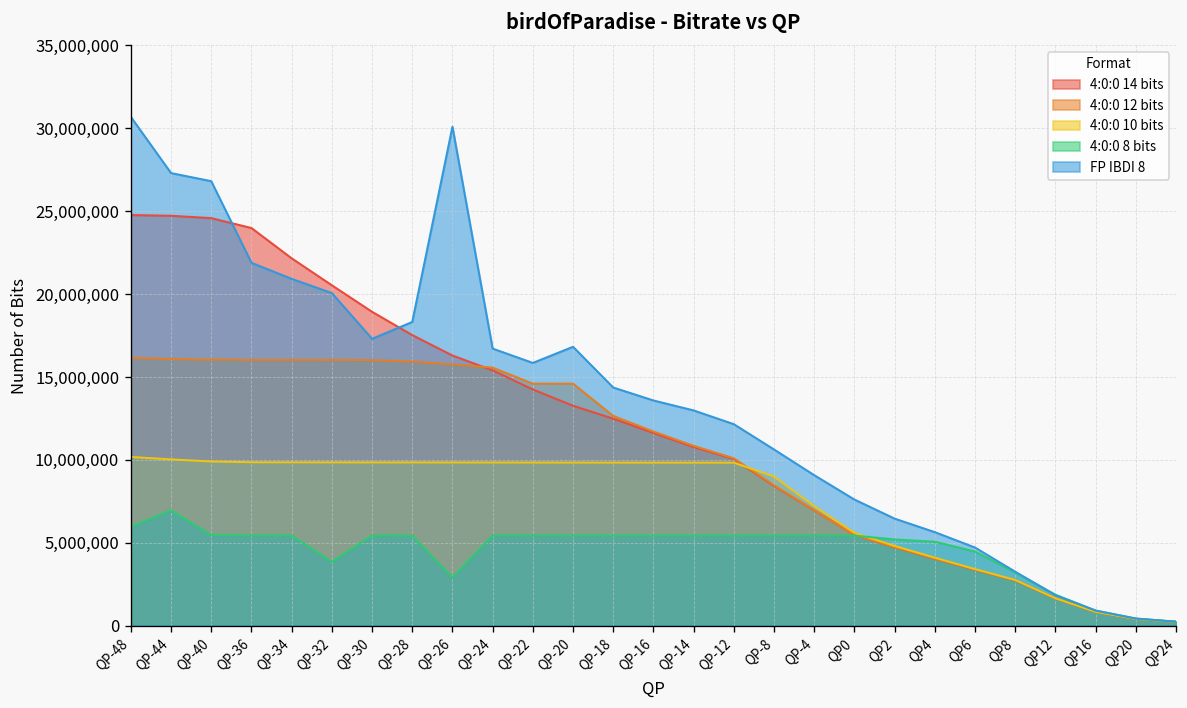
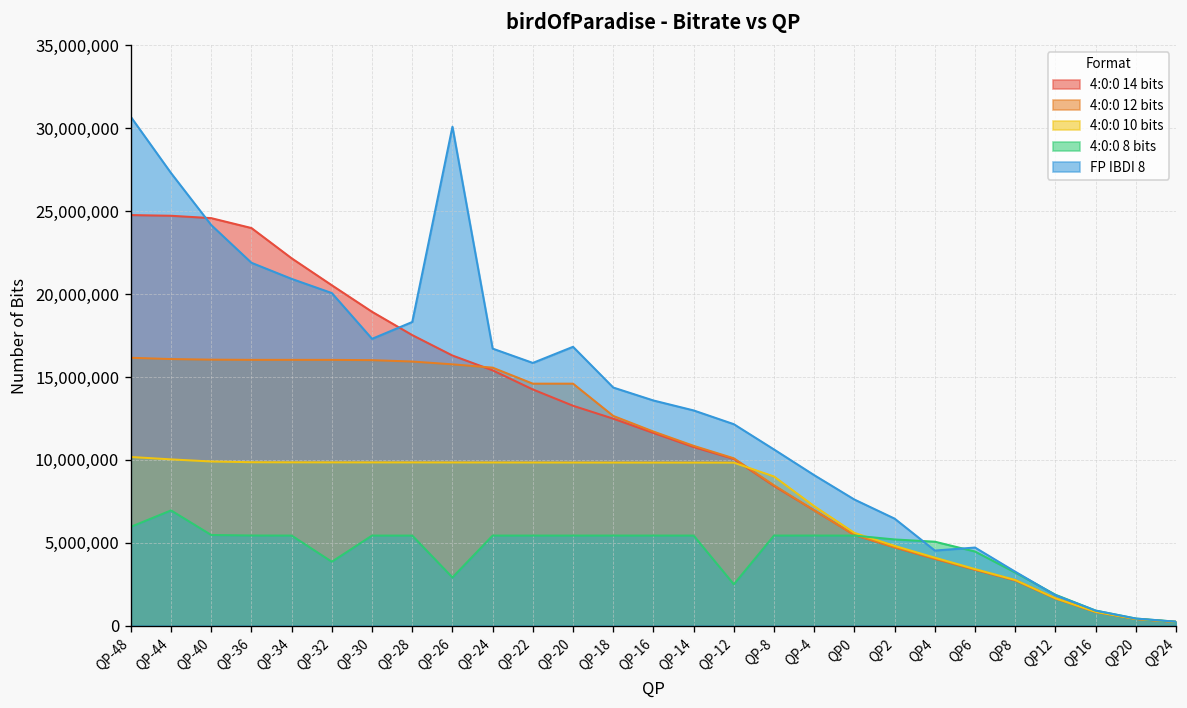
FP IBDI 8, QP-40: 26,800,000 -> 24,200,000
4:0:0 8 bits, QP-12: 5,400,000 -> 2,500,000
FP IBDI 8, QP4: 5,600,000 -> 4,500,000
